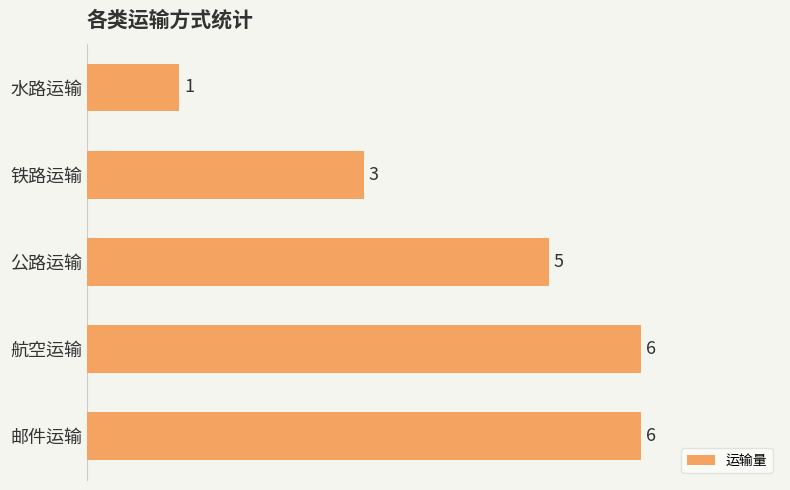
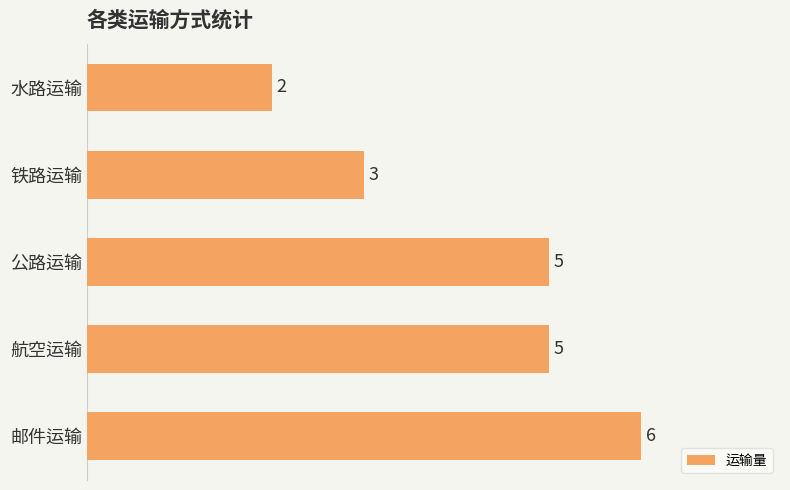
水路运输: 1 -> 2
航空运输: 6 -> 5
